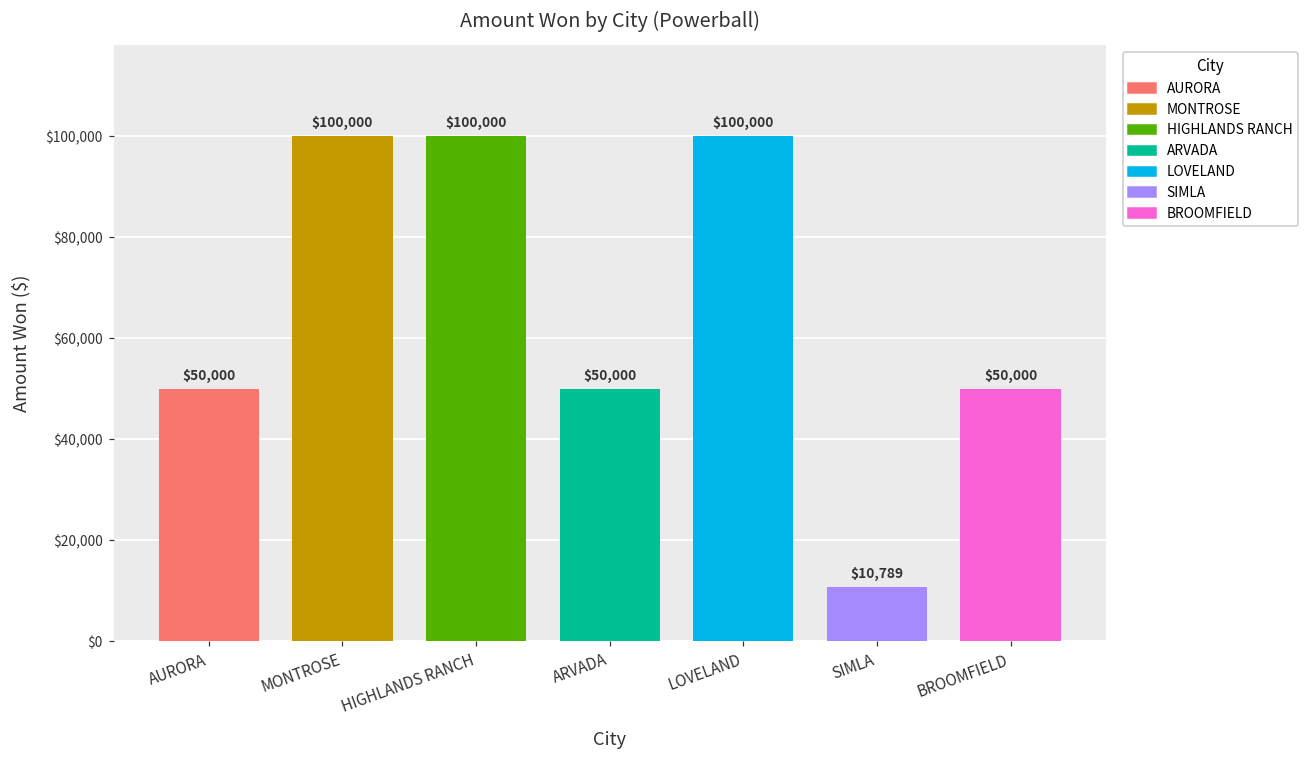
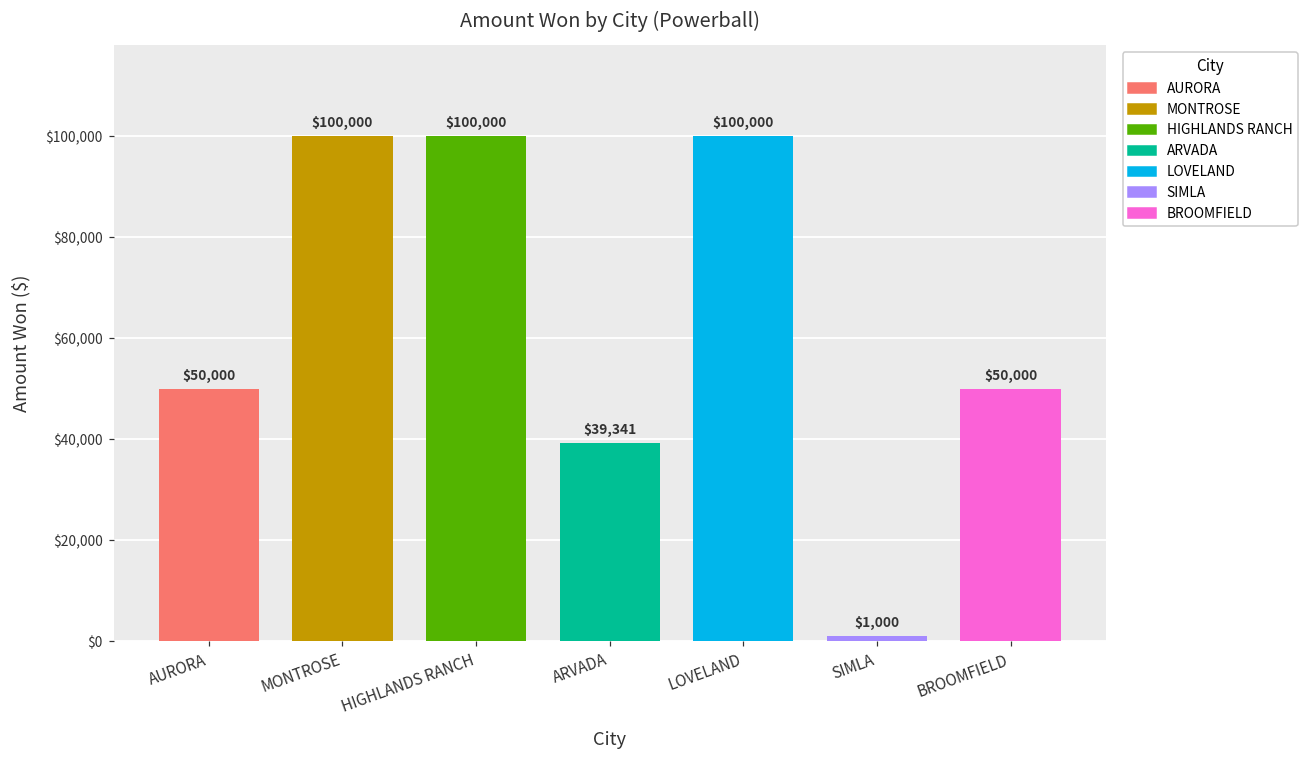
ARVADA: $50,000 -> $39,341
SIMLA: $10,789 -> $1,000
